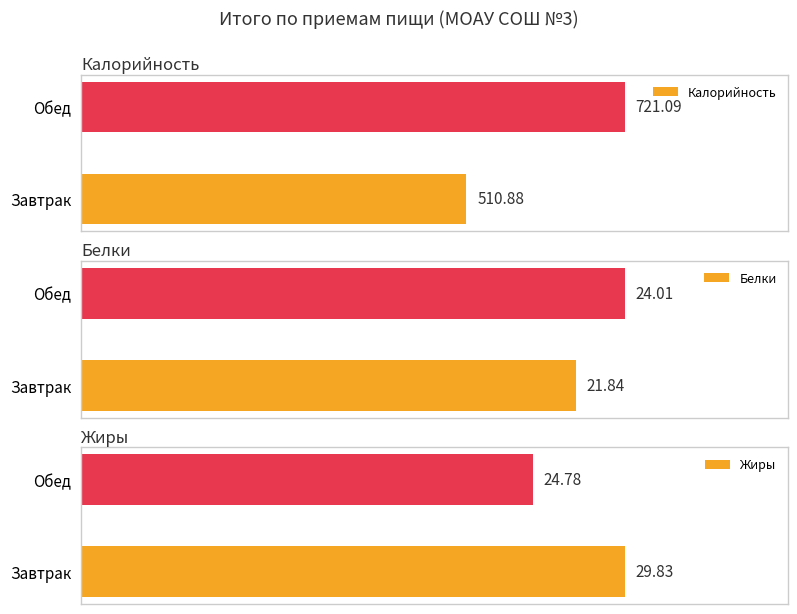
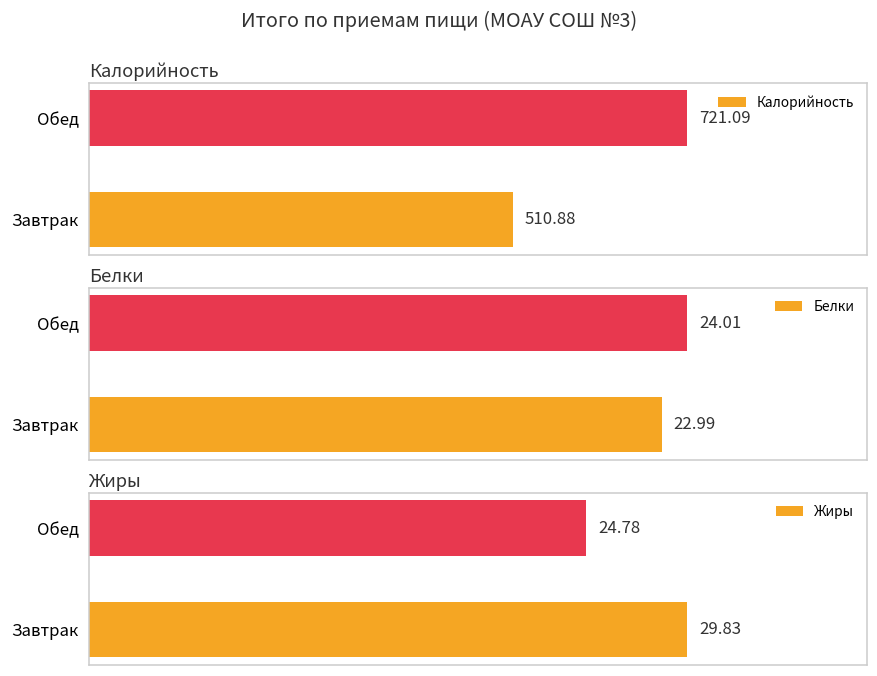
Белки, Завтрак: 21.84 -> 22.99
